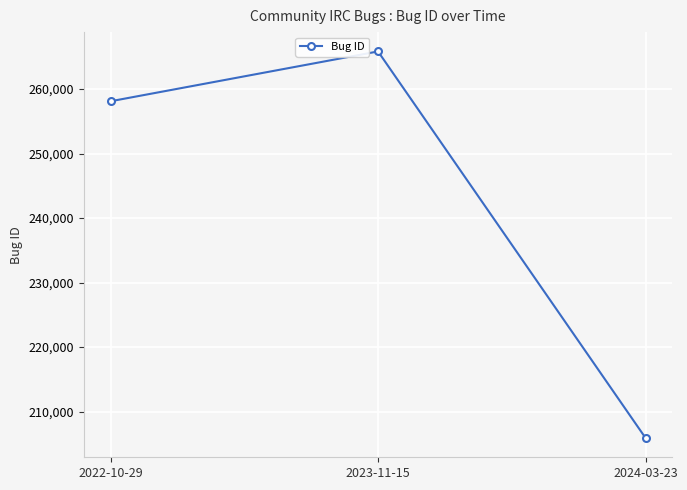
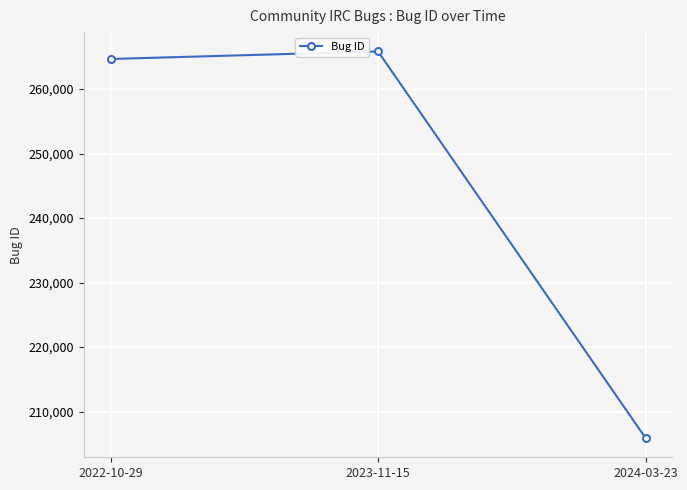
2022-10-29: 258,000 -> 265,000
